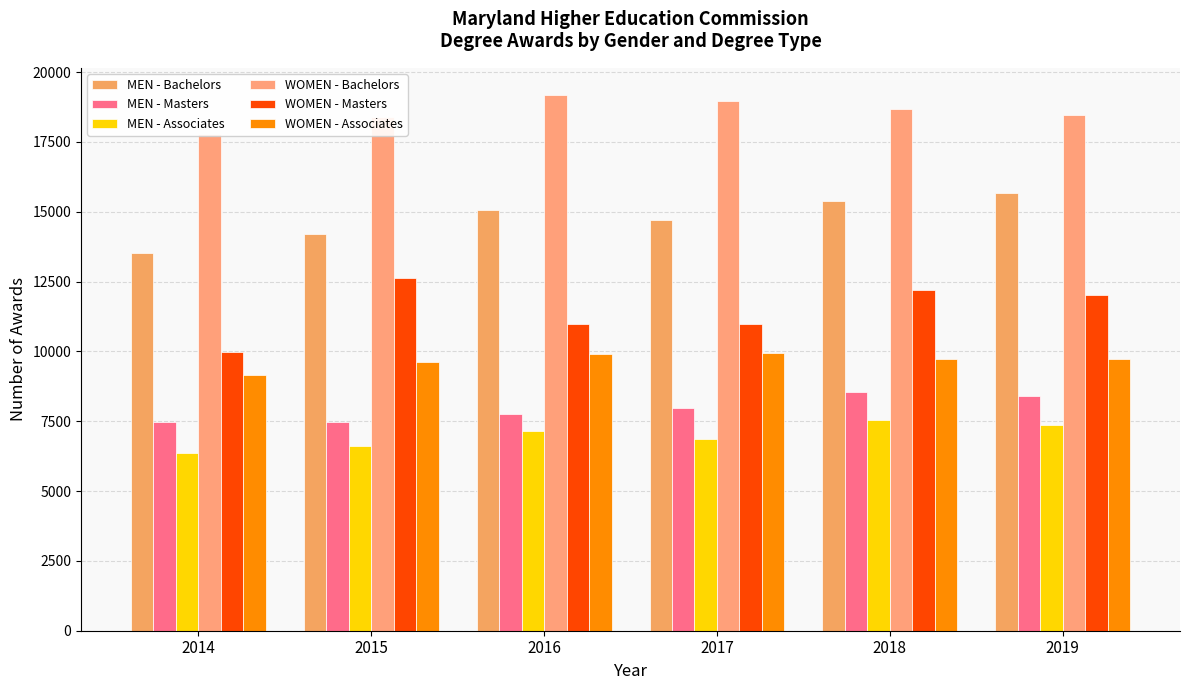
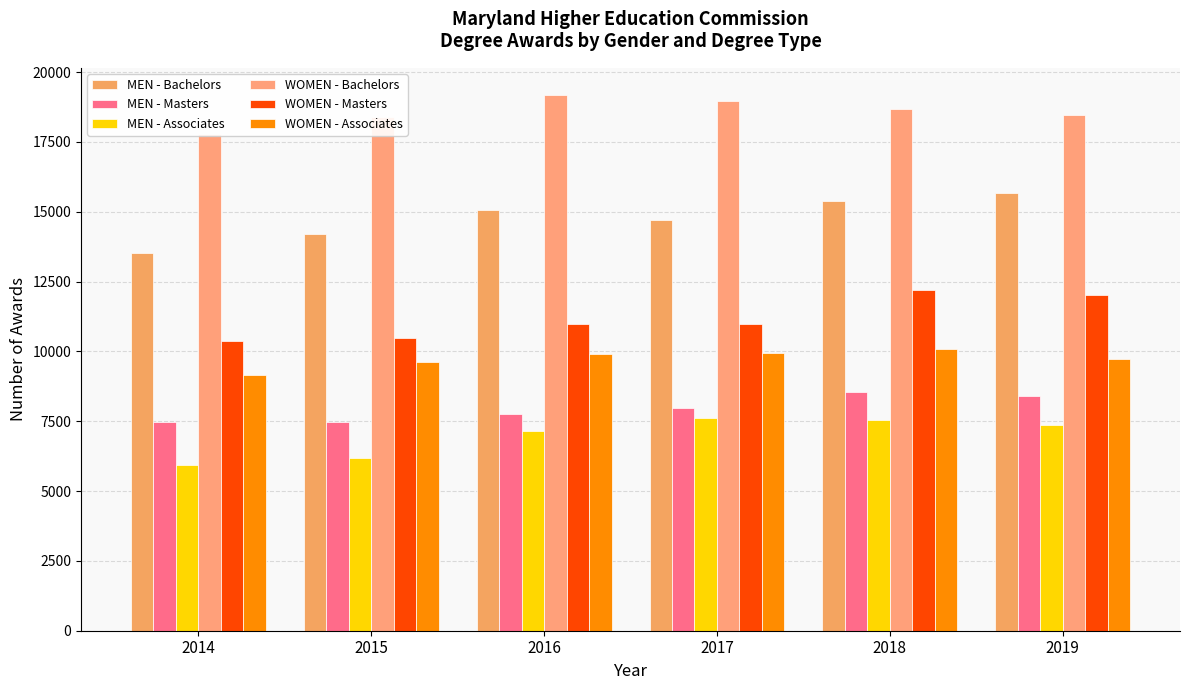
MEN - Associates, 2014: 6400 -> 5900
WOMEN - Masters, 2014: 10000 -> 10400
MEN - Associates, 2015: 6600 -> 6200
WOMEN - Masters, 2015: 12600 -> 10500
MEN - Associates, 2017: 6900 -> 7600
WOMEN - Associates, 2018: 9700 -> 10100
